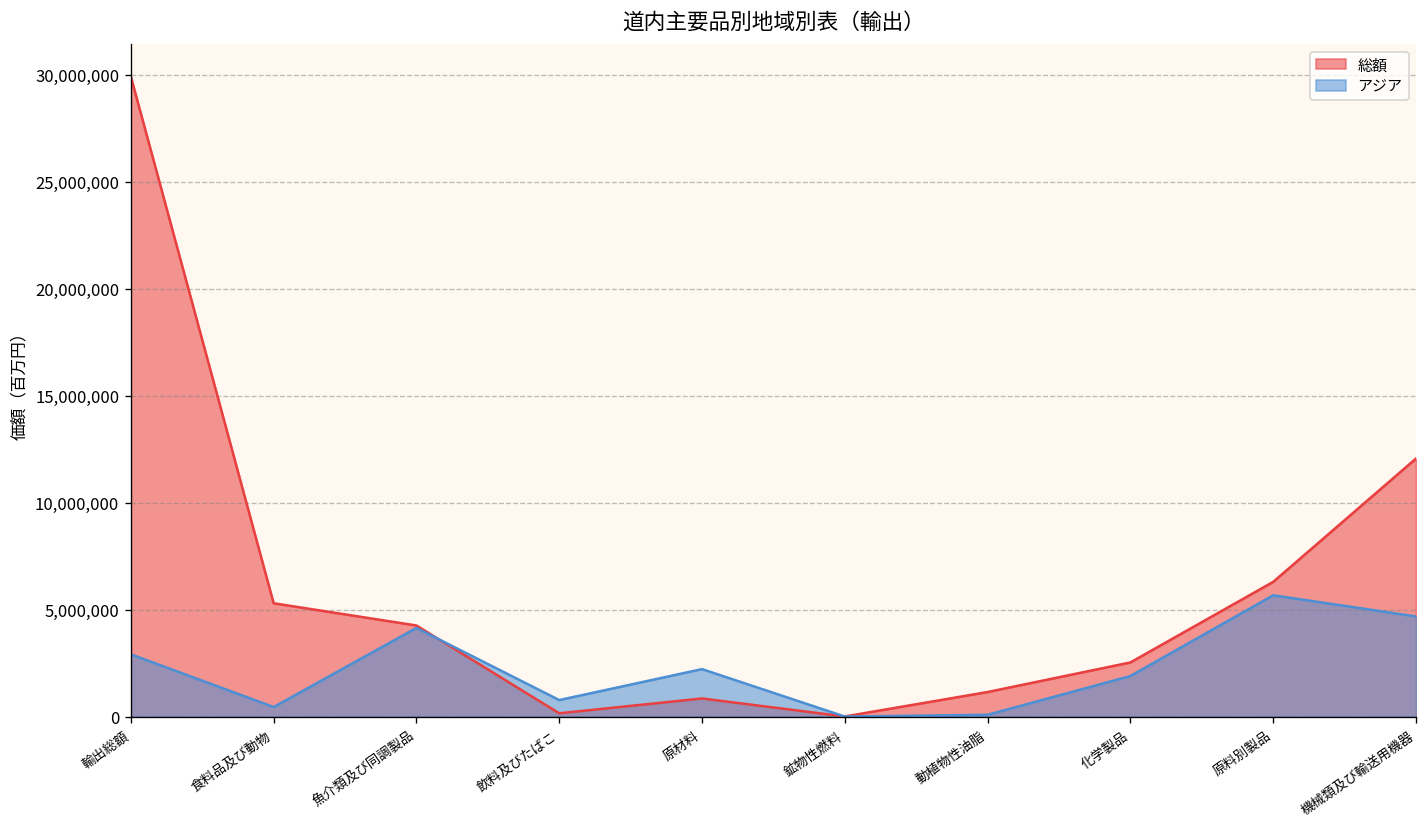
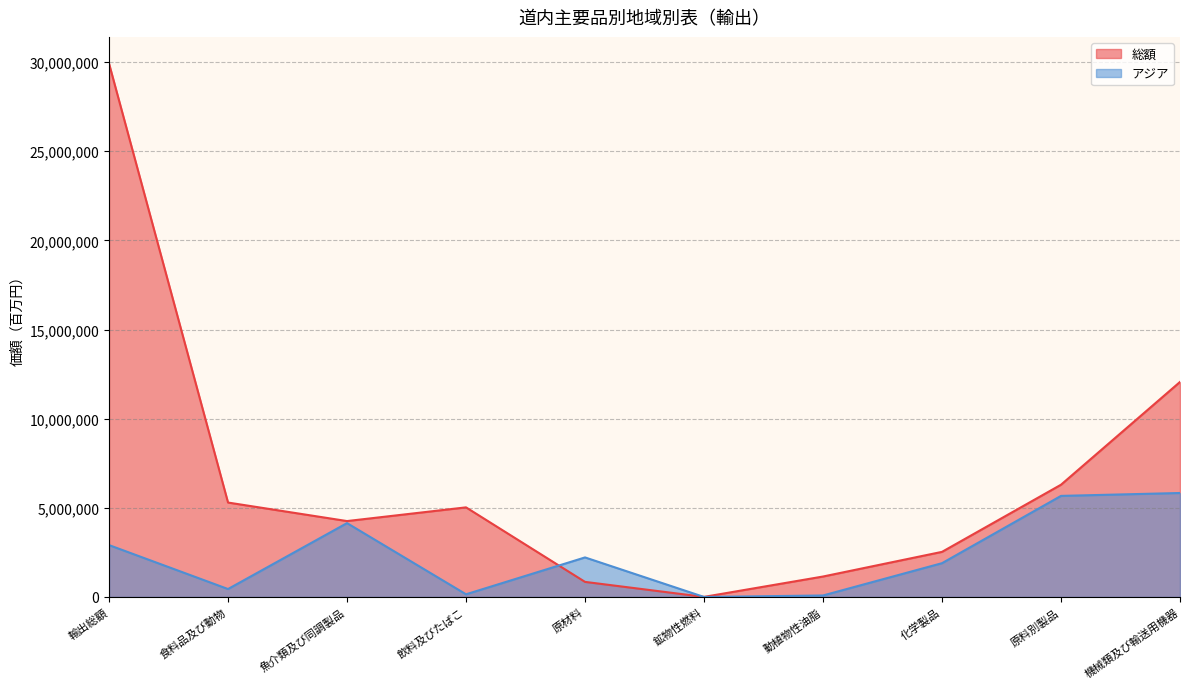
総額, 飲料及びたばこ: 200,000 -> 5,000,000
アジア, 飲料及びたばこ: 800,000 -> 200,000
アジア, 機械類及び輸送用機器: 4,700,000 -> 5,800,000
